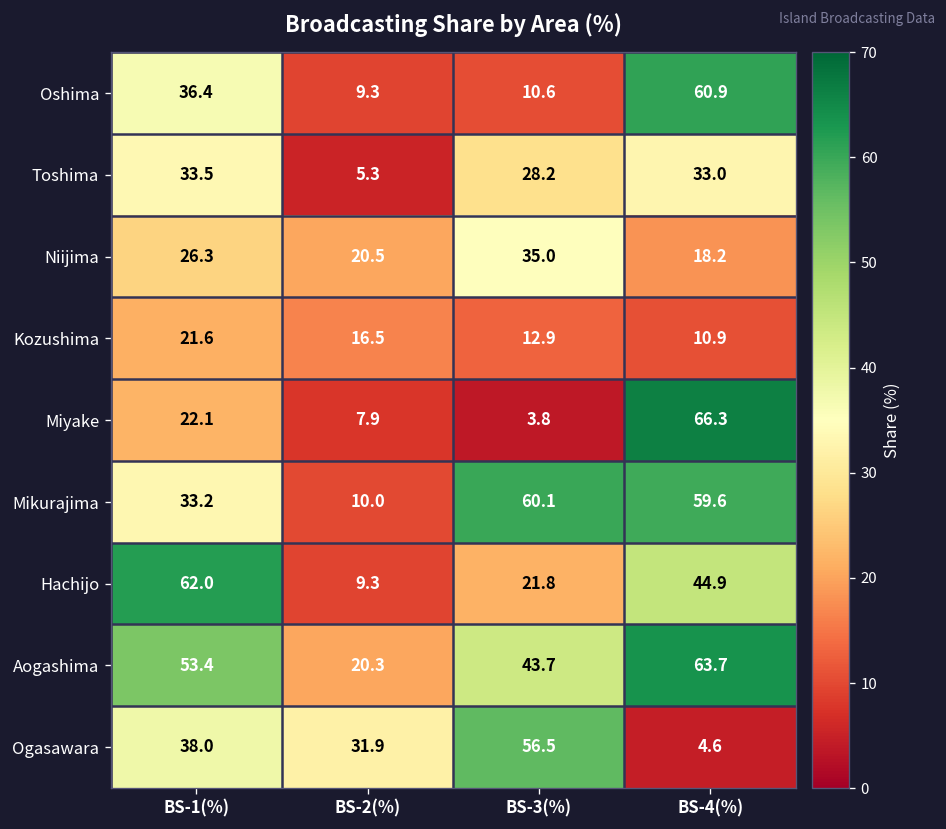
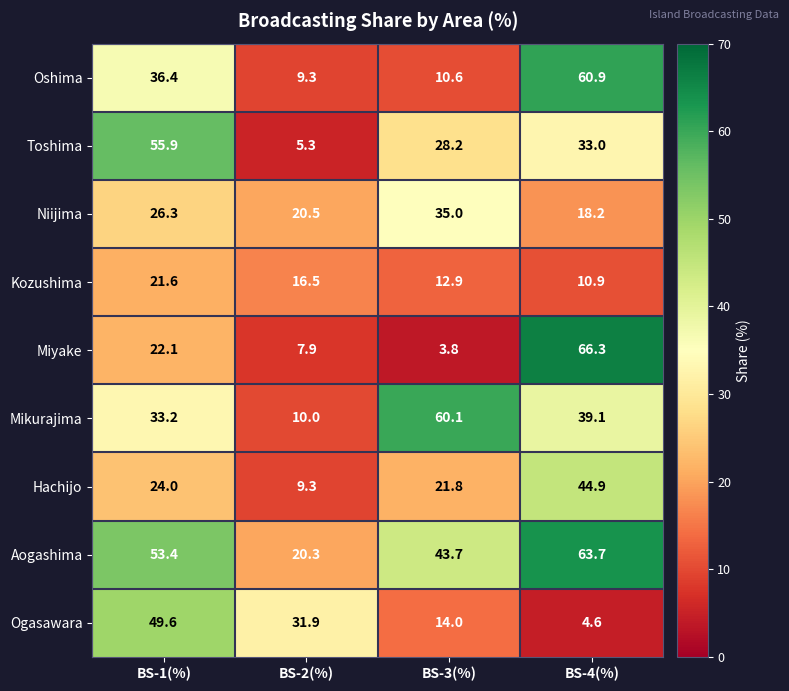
Toshima, BS-1(%): 33.5 -> 55.9
Mikurajima, BS-4(%): 59.6 -> 39.1
Hachijo, BS-1(%): 62.0 -> 24.0
Ogasawara, BS-1(%): 38.0 -> 49.6
Ogasawara, BS-3(%): 56.5 -> 14.0
